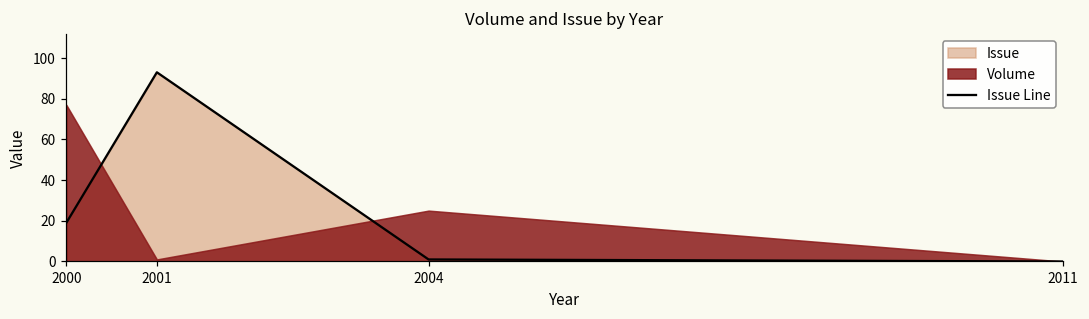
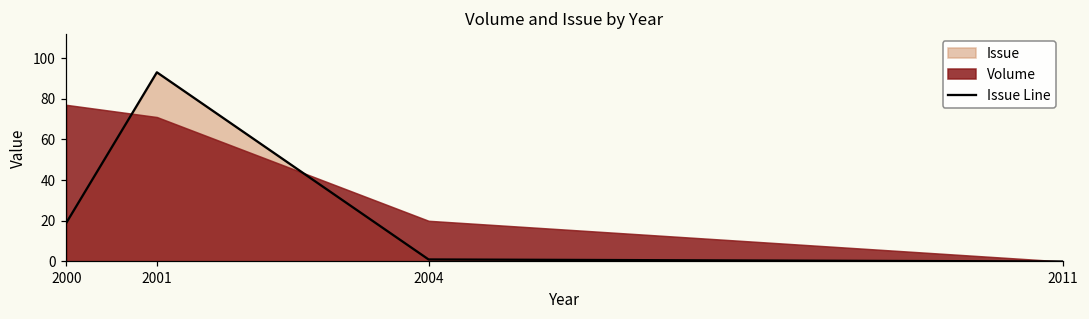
Volume, 2001: 1 -> 71
Volume, 2004: 25 -> 20
